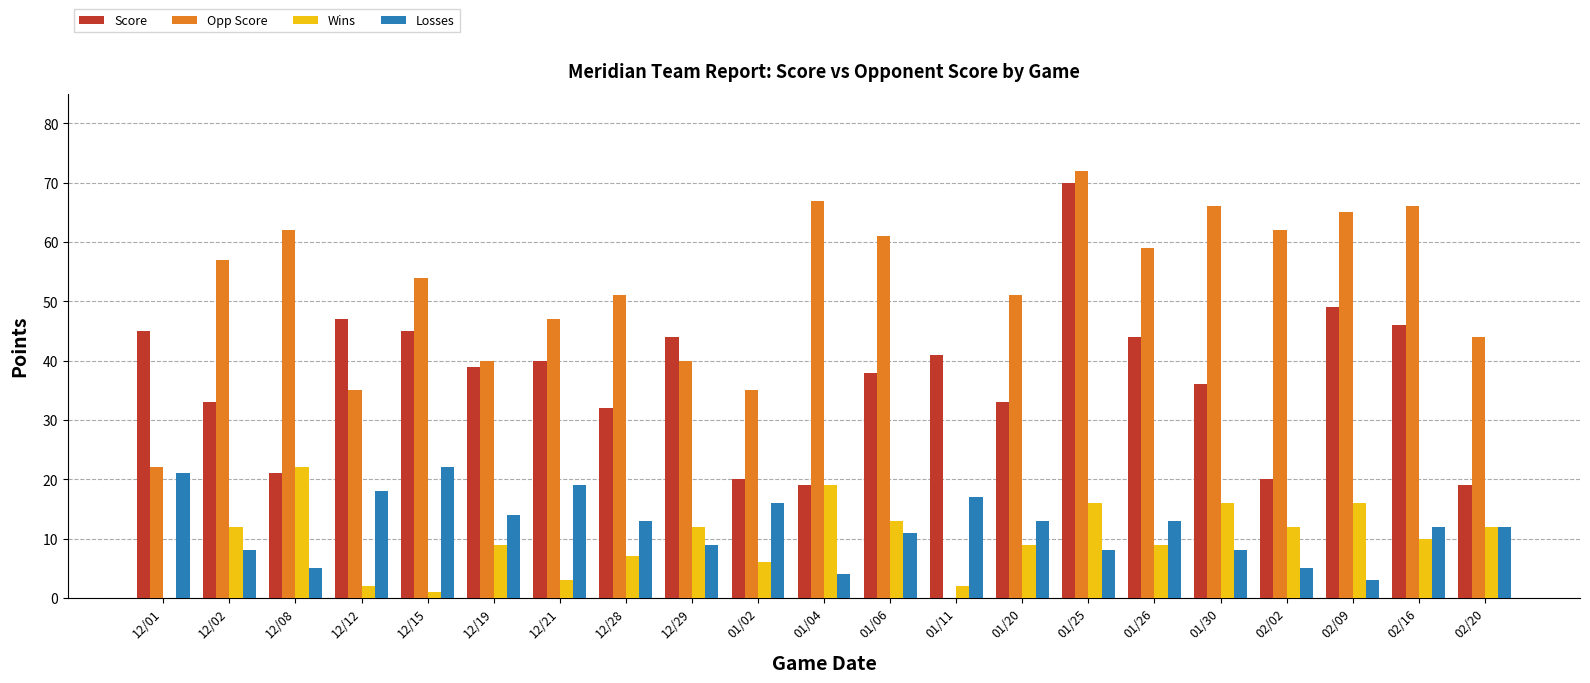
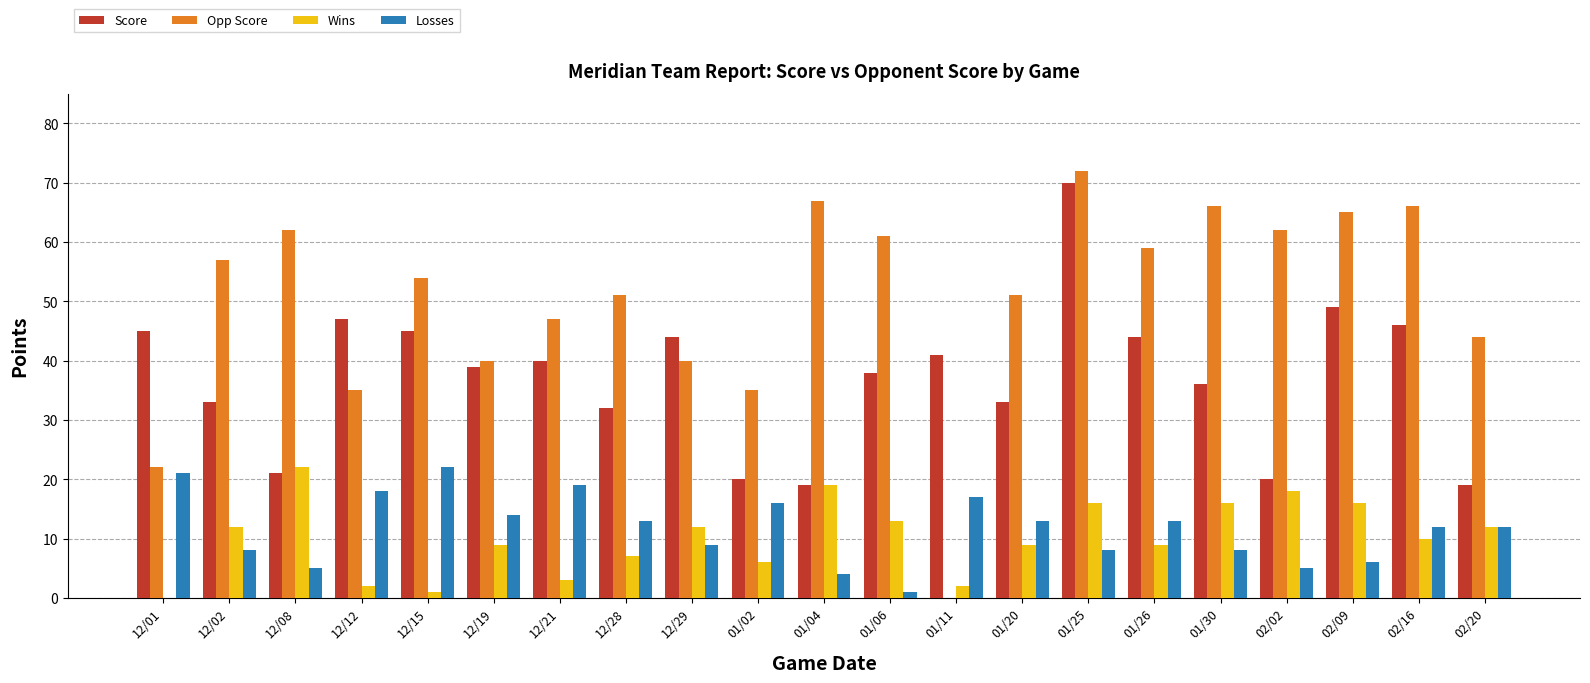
Losses, 01/06: 11 -> 1
Wins, 02/02: 12 -> 18
Losses, 02/09: 3 -> 6
